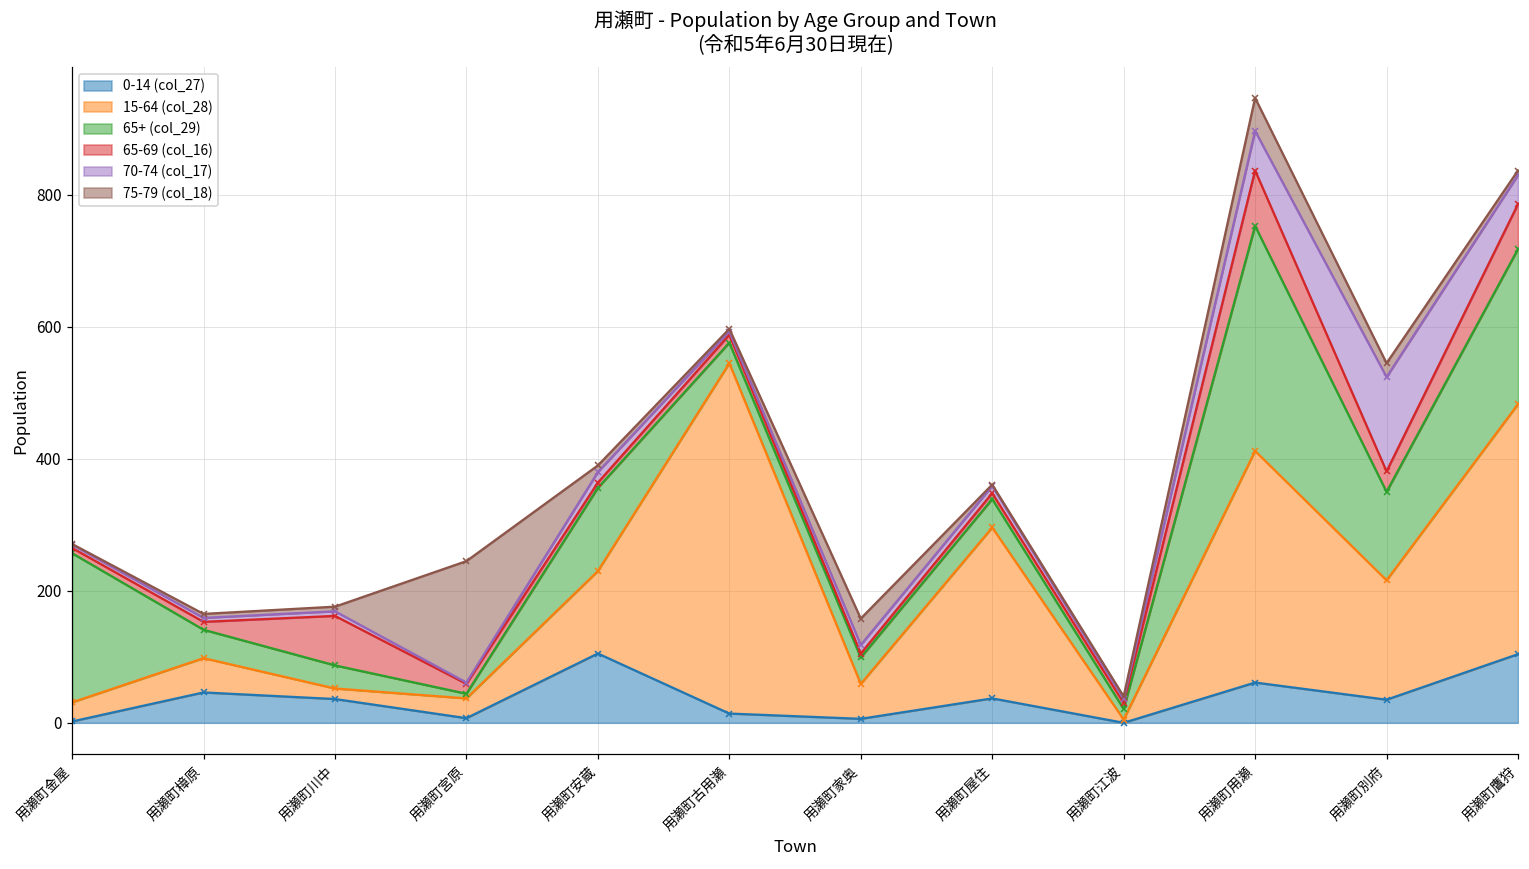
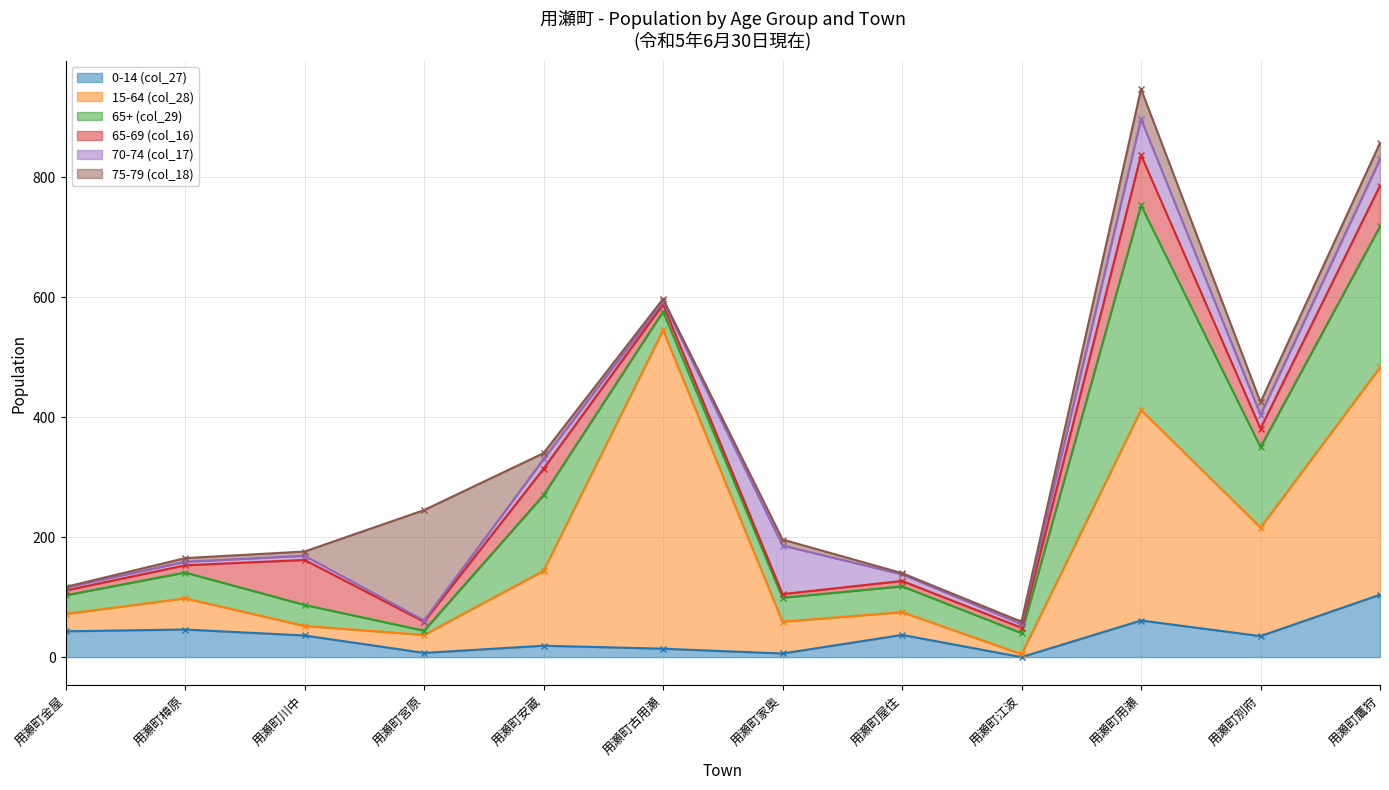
0-14 (col_27), 用瀬町金屋: 0 -> 40
65+ (col_29), 用瀬町金屋: 230 -> 30
0-14 (col_27), 用瀬町安蔵: 110 -> 20
65-69 (col_16), 用瀬町安蔵: 10 -> 40
70-74 (col_17), 用瀬町家奥: 10 -> 80
75-79 (col_18), 用瀬町家奥: 40 -> 10
15-64 (col_28), 用瀬町屋住: 260 -> 40
65+ (col_29), 用瀬町江波: 20 -> 40
70-74 (col_17), 用瀬町別府: 140 -> 20
75-79 (col_18), 用瀬町鷹狩: 10 -> 30
